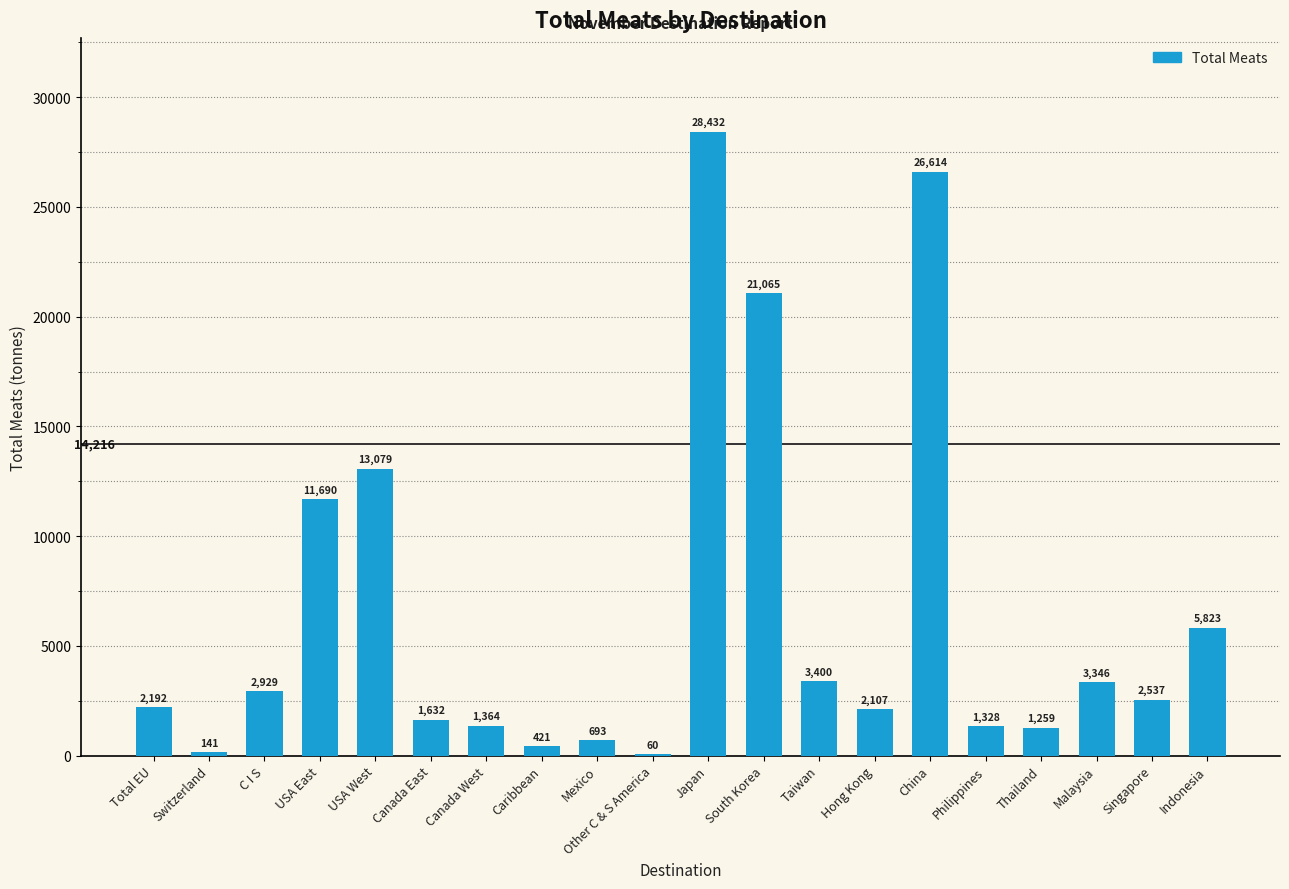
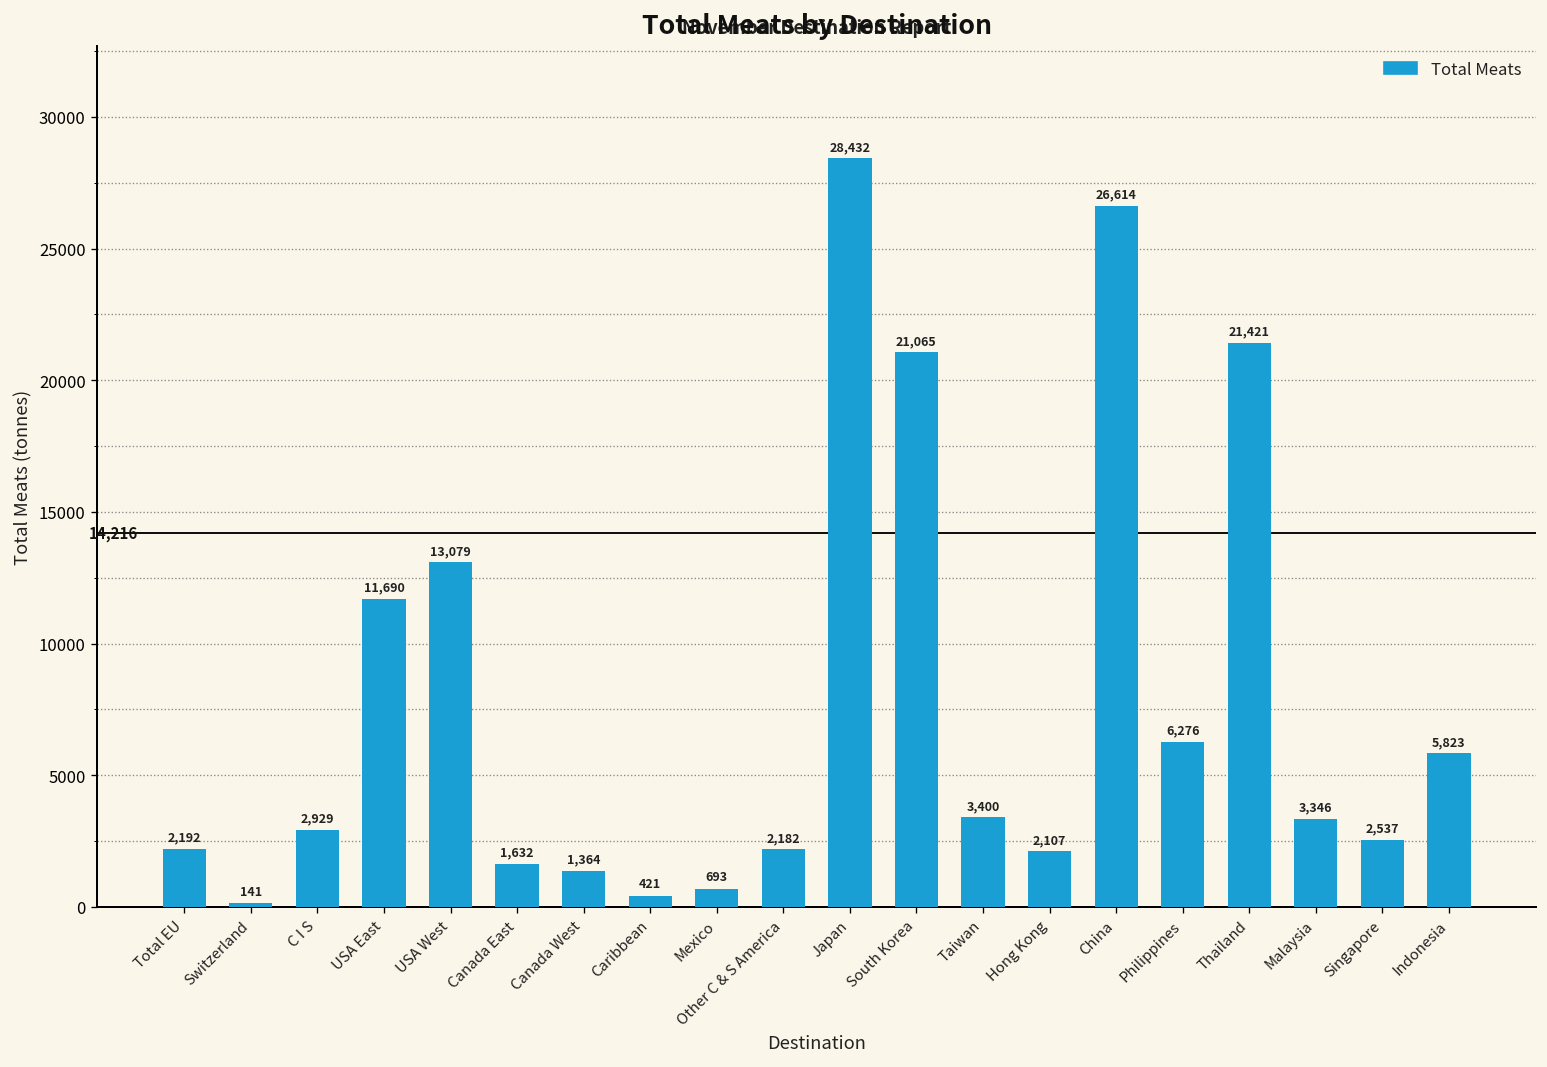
Other C & S America: 60 -> 2,182
Philippines: 1,328 -> 6,276
Thailand: 1,259 -> 21,421
